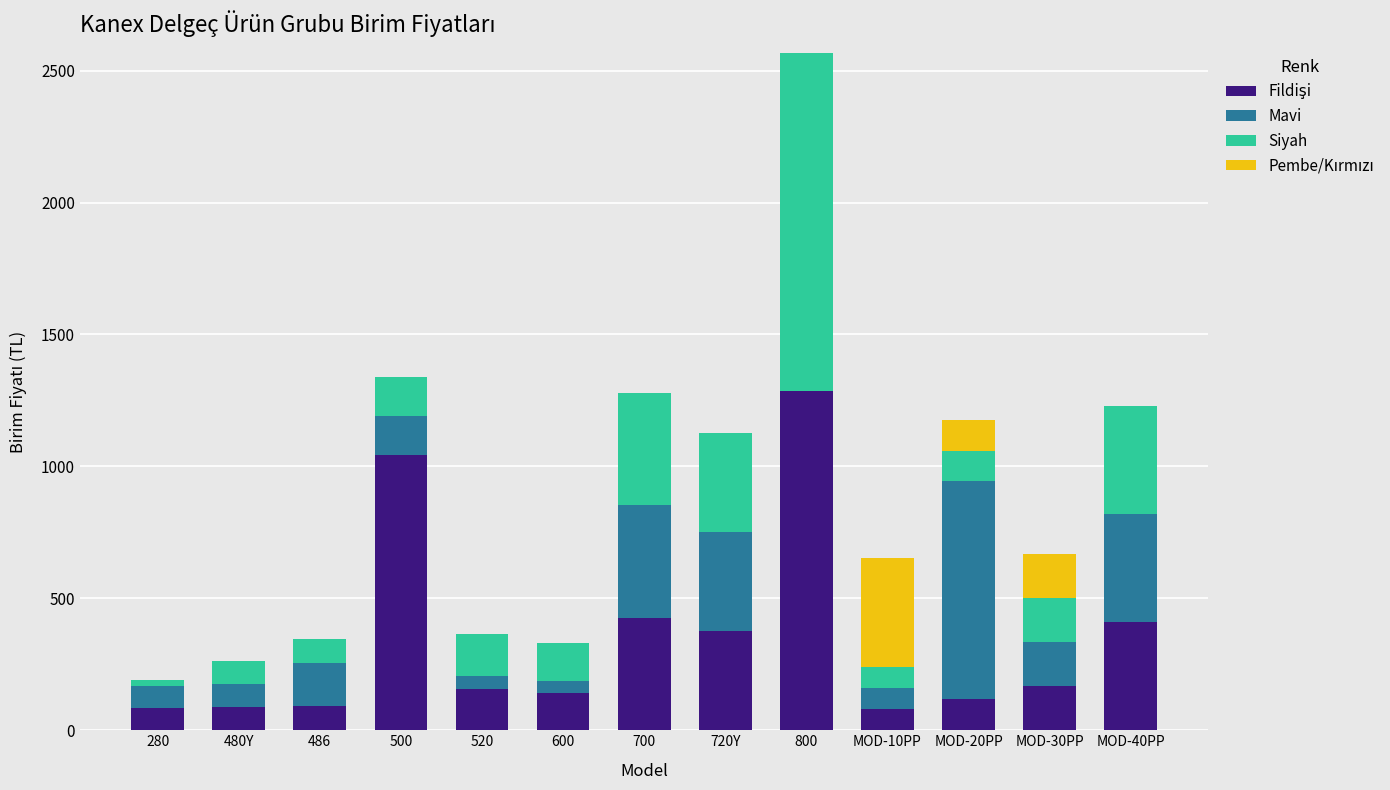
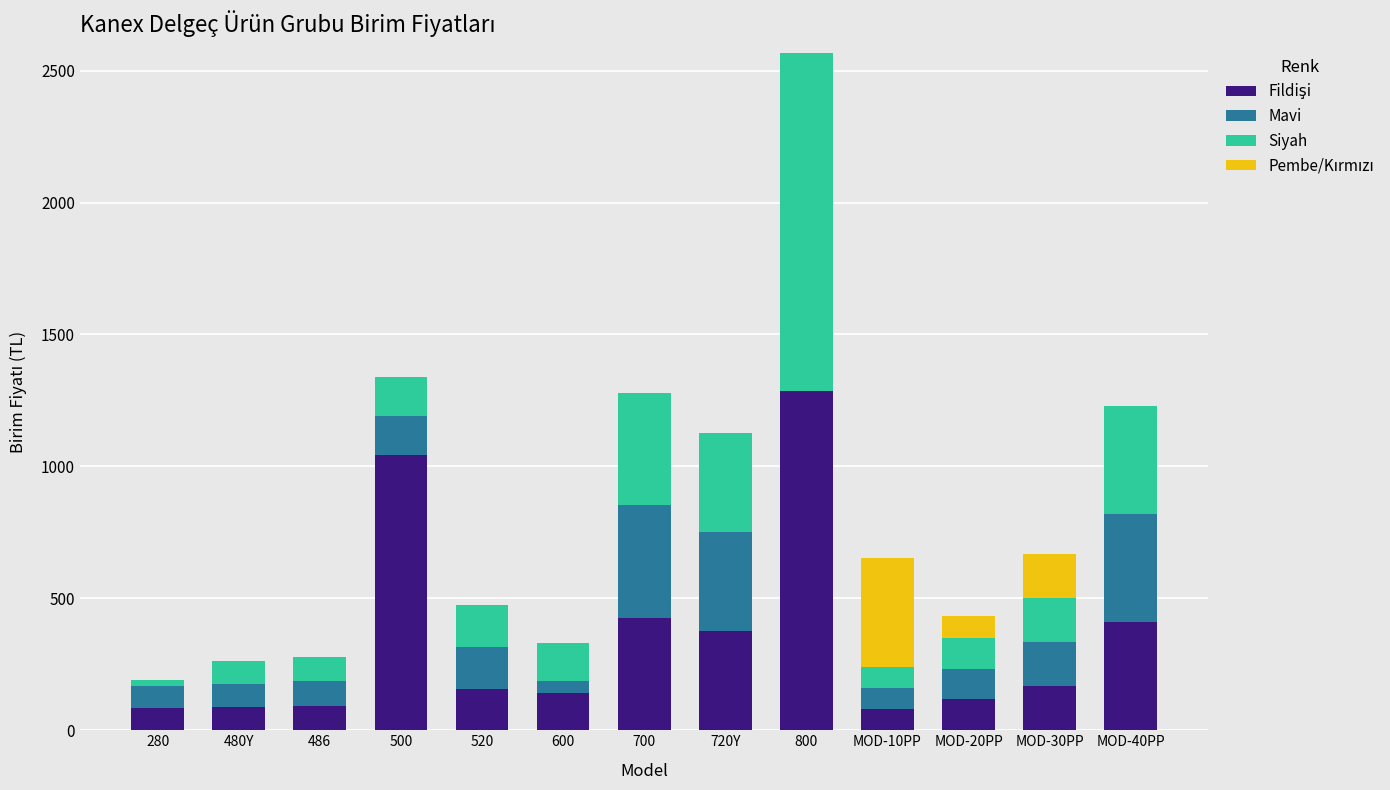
Mavi, 486: 160 -> 90
Mavi, 520: 50 -> 160
Mavi, MOD-20PP: 830 -> 120
Pembe/Kırmızı, MOD-20PP: 120 -> 80
